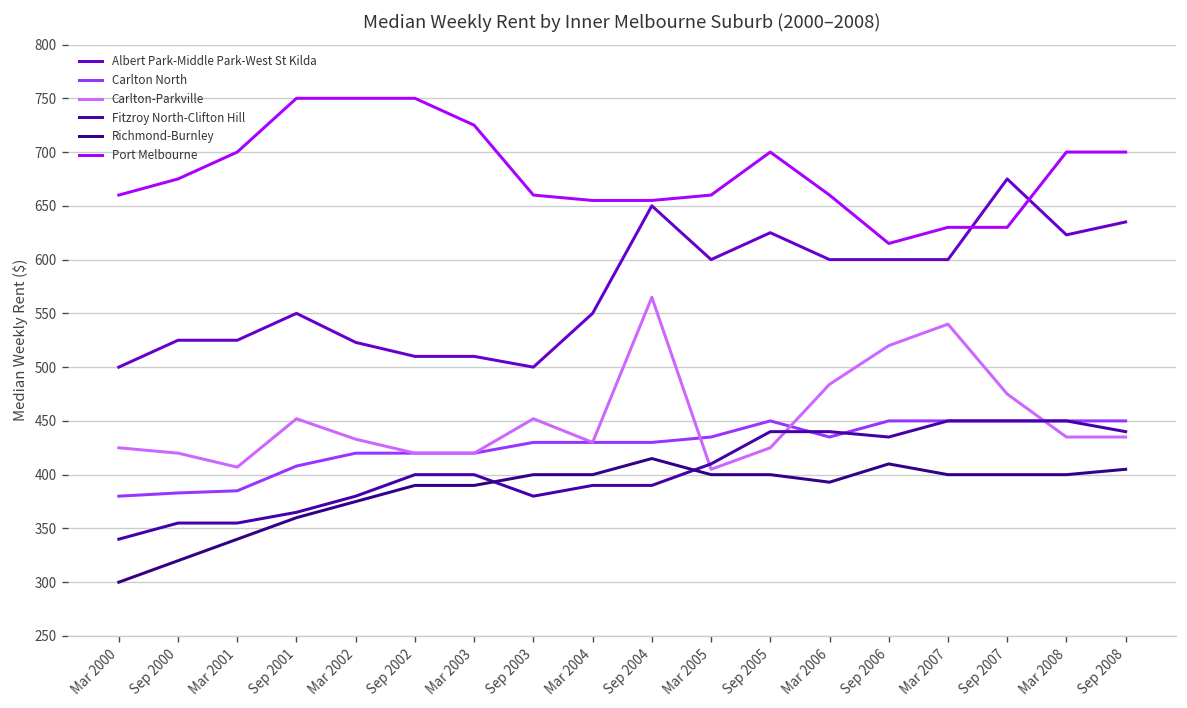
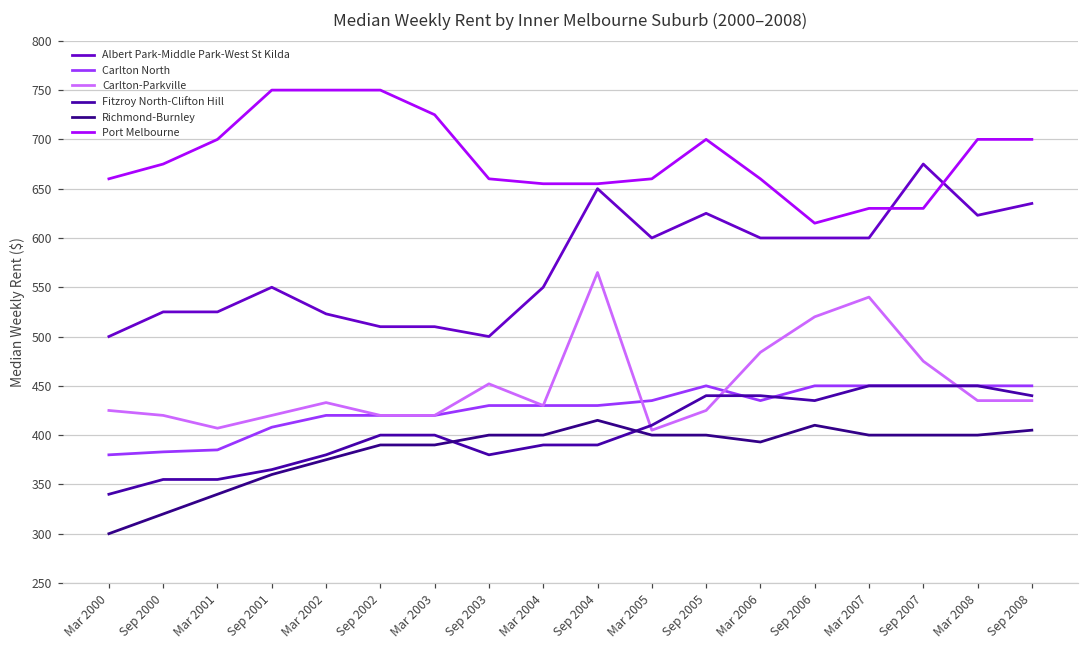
Carlton-Parkville, Sep 2001: 450 -> 420
